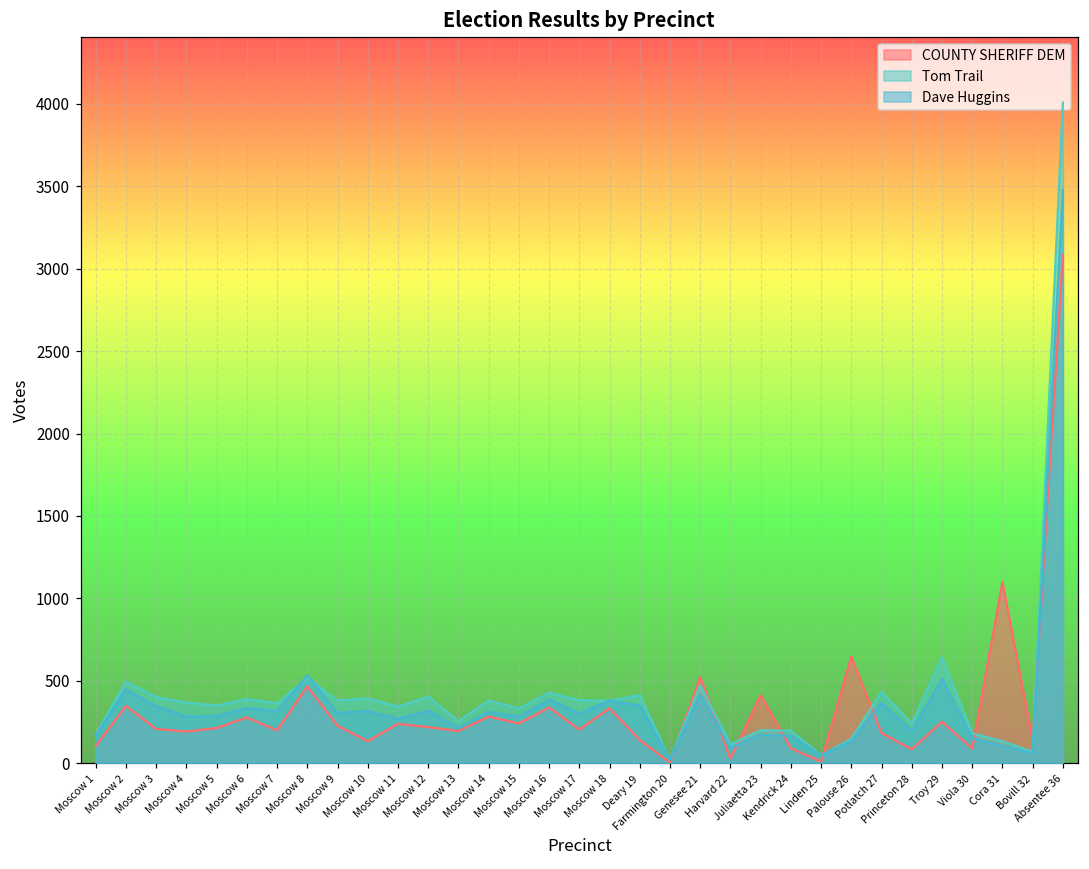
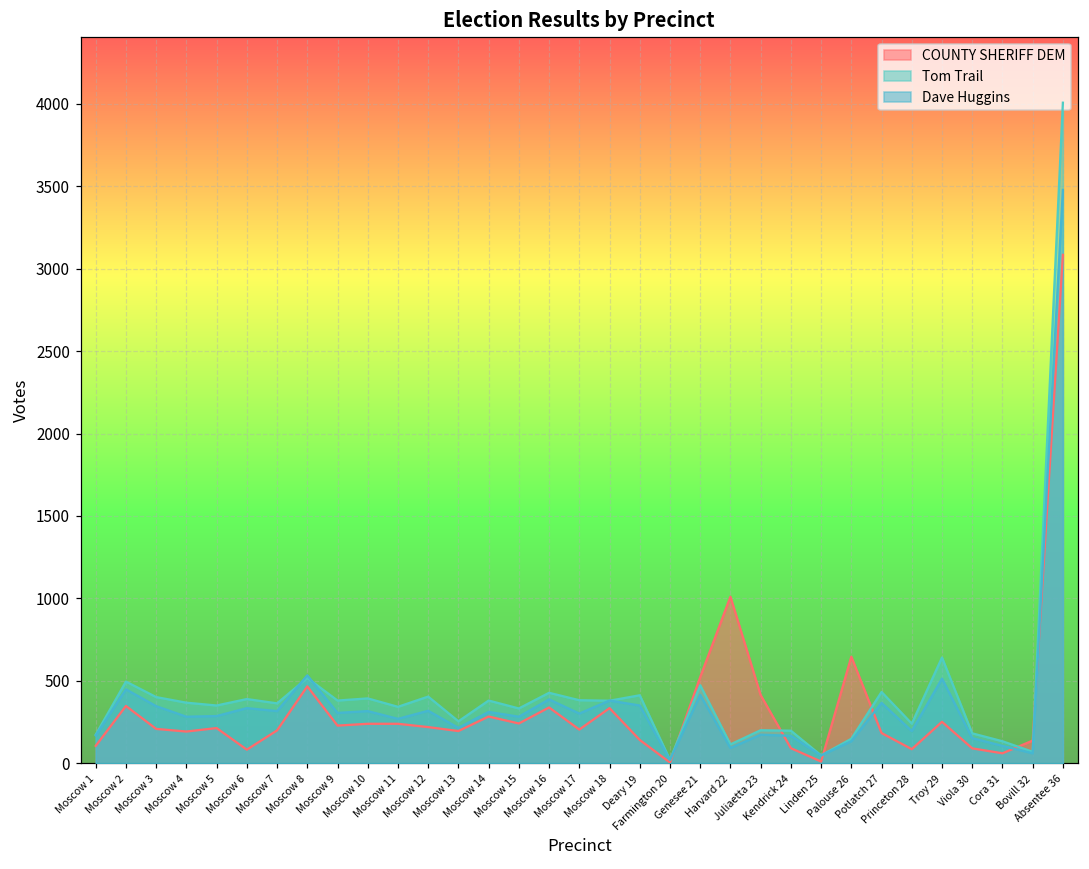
COUNTY SHERIFF DEM, Moscow 6: 280 -> 80
COUNTY SHERIFF DEM, Moscow 10: 130 -> 240
COUNTY SHERIFF DEM, Harvard 22: 30 -> 1010
COUNTY SHERIFF DEM, Cora 31: 1100 -> 60
